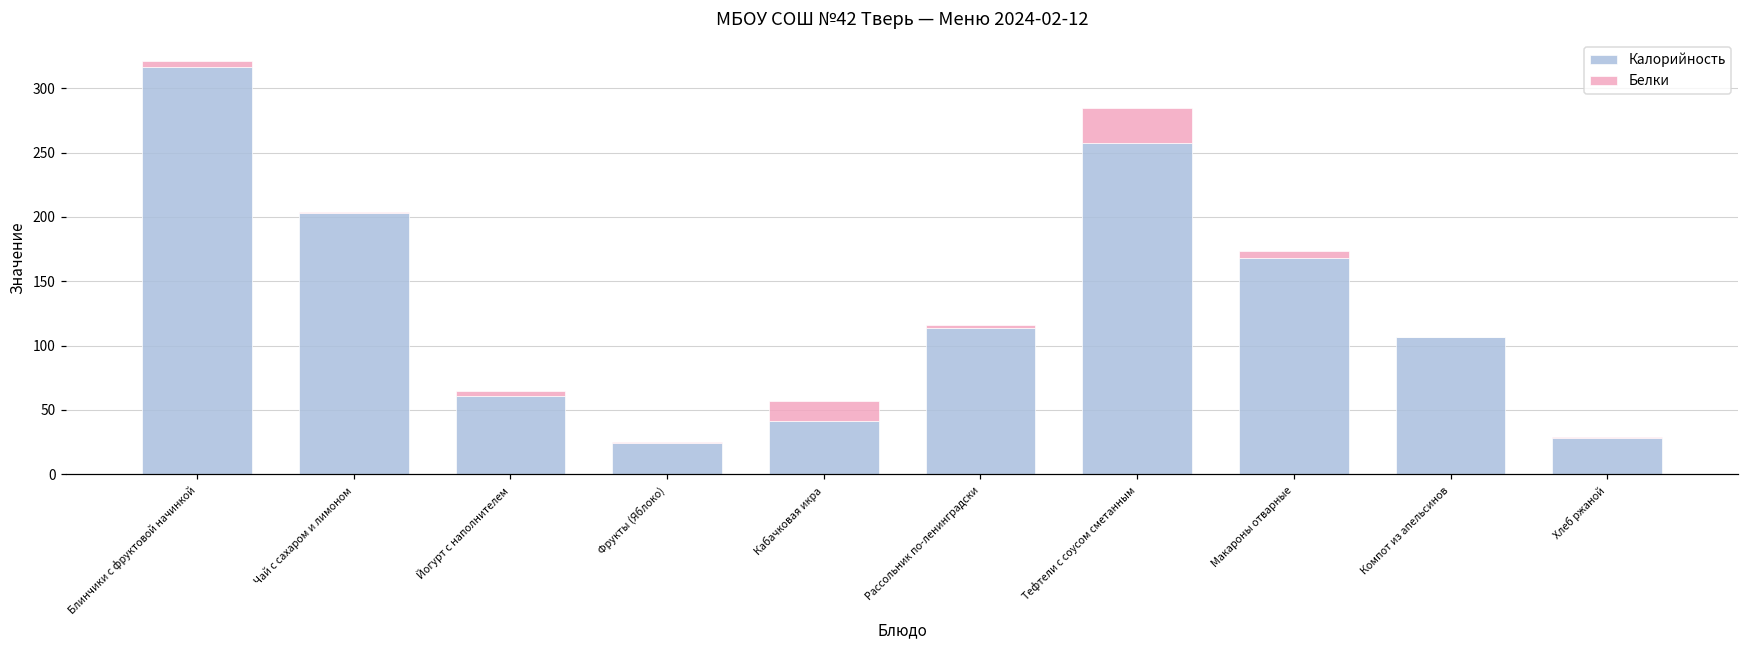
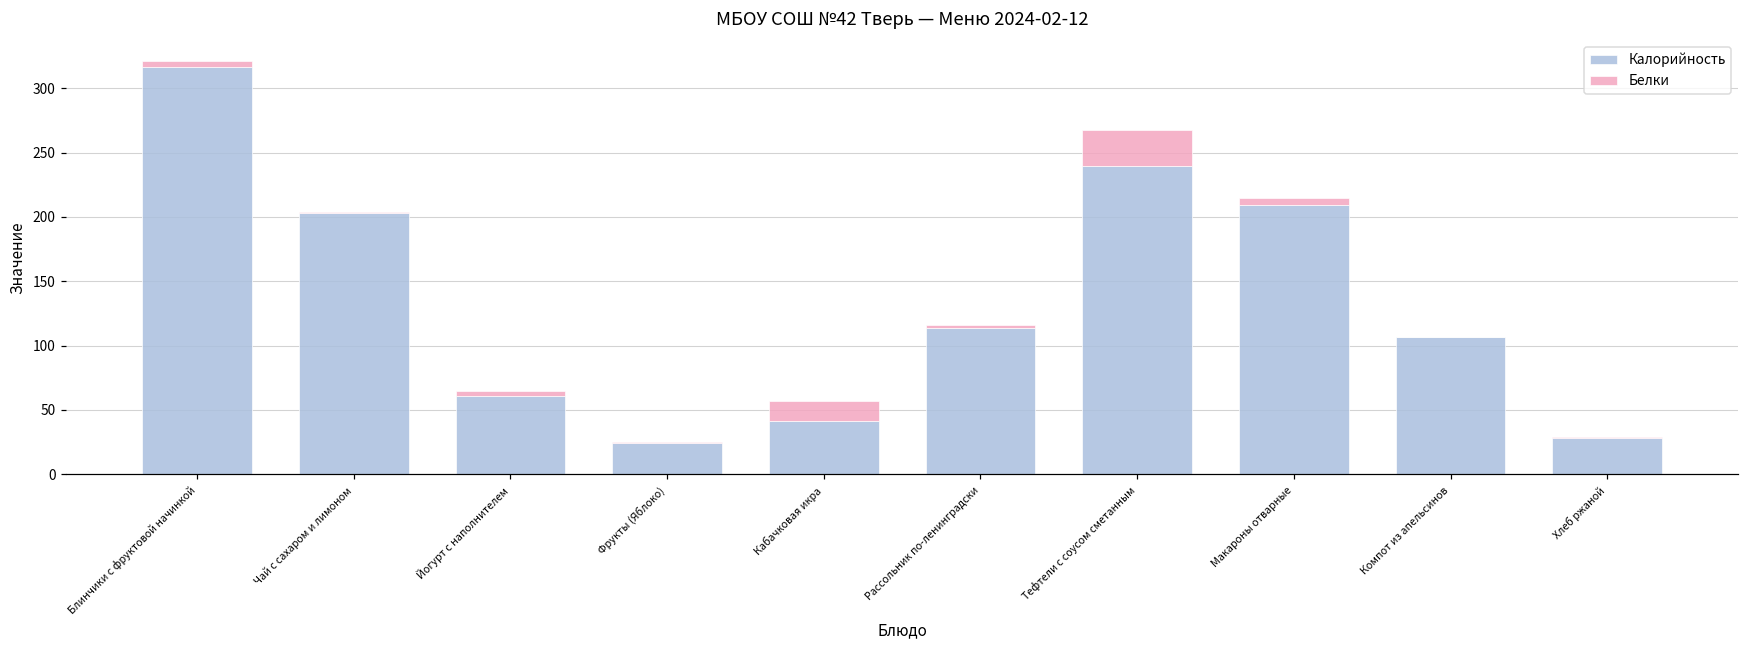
Калорийность, Тефтели с соусом сметанным: 257 -> 240
Калорийность, Макароны отварные: 168 -> 210
